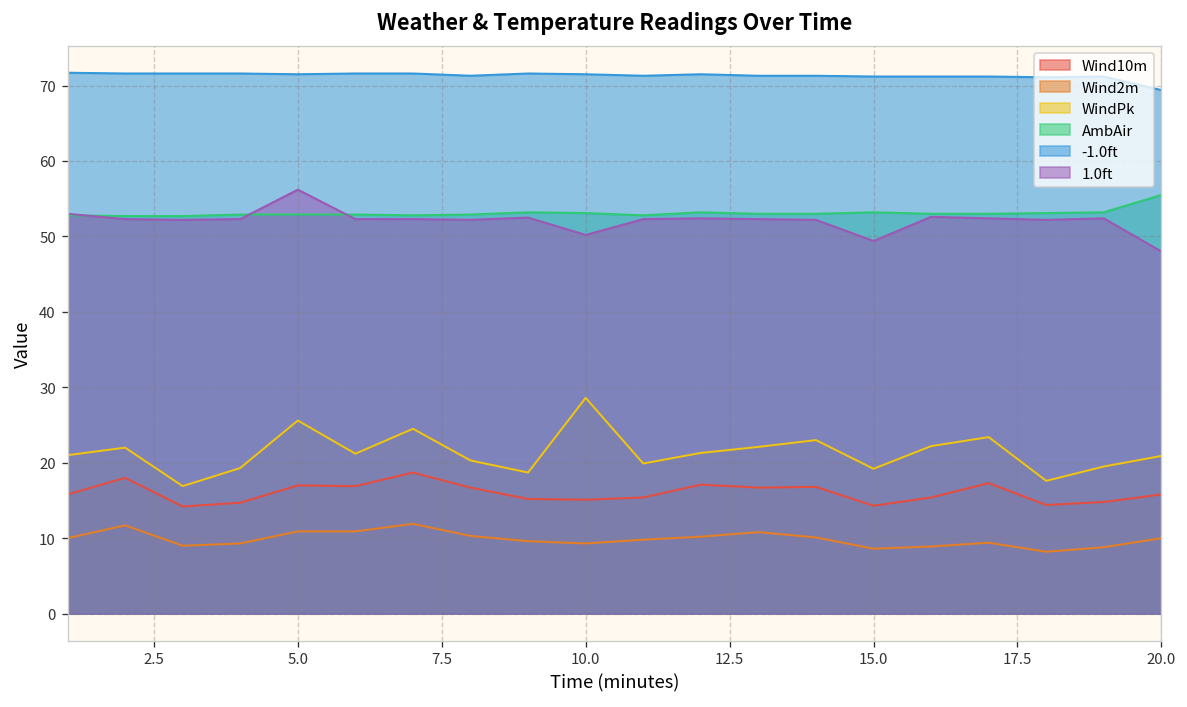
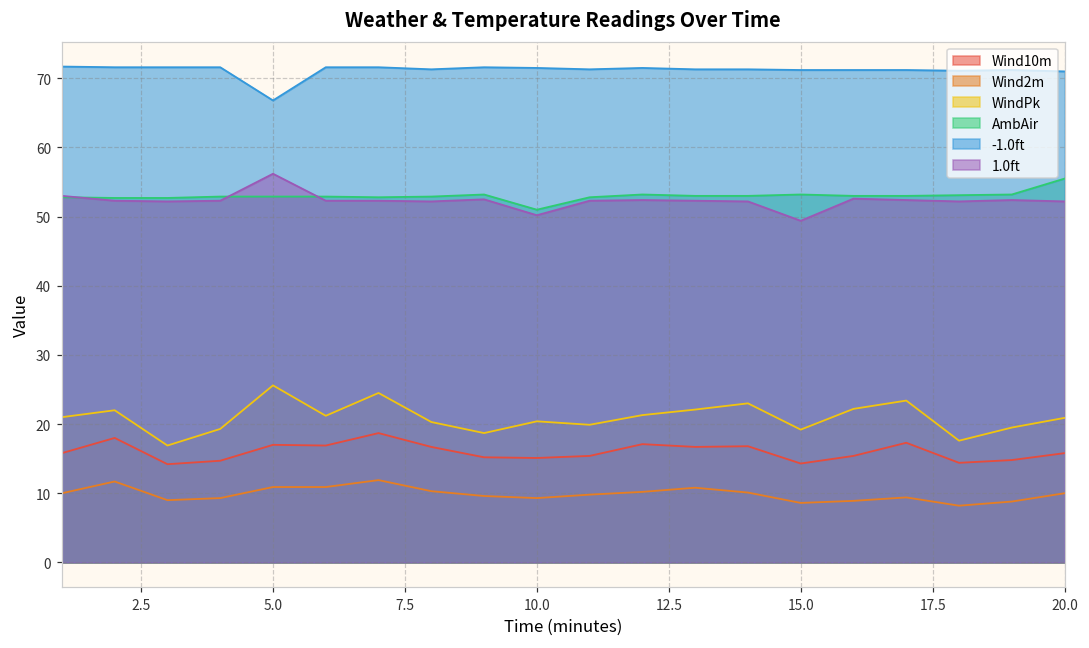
-1.0ft, 5.0: 72 -> 67
WindPk, 10.0: 29 -> 20
AmbAir, 10.0: 53 -> 51
-1.0ft, 20.0: 69 -> 71
1.0ft, 20.0: 48 -> 52
